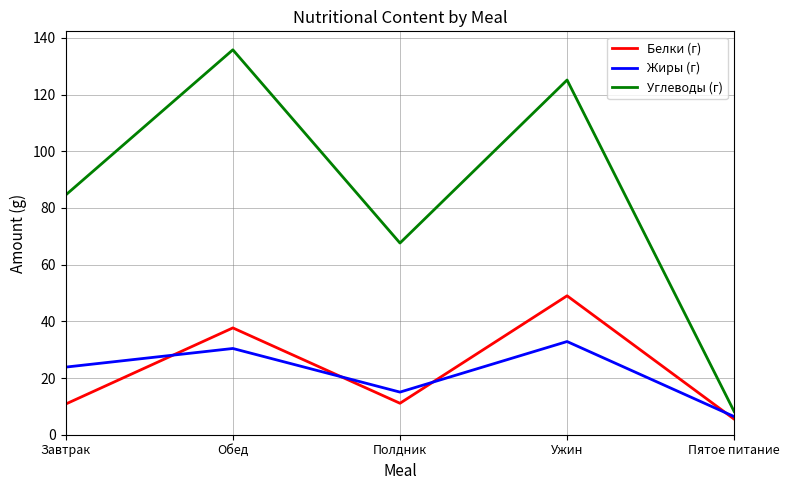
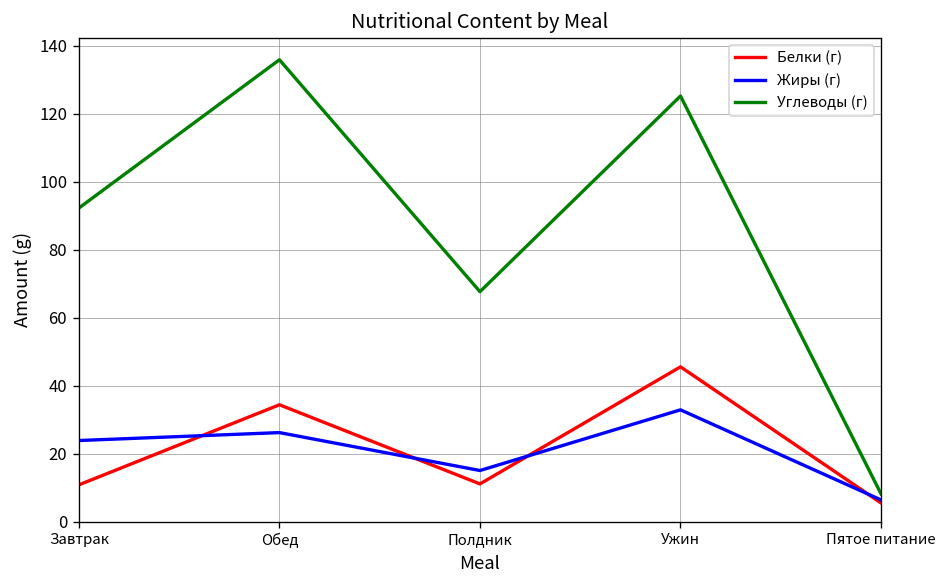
Углеводы (г), Завтрак: 85 -> 92
Белки (г), Обед: 38 -> 34
Жиры (г), Обед: 30 -> 26
Белки (г), Ужин: 49 -> 46
